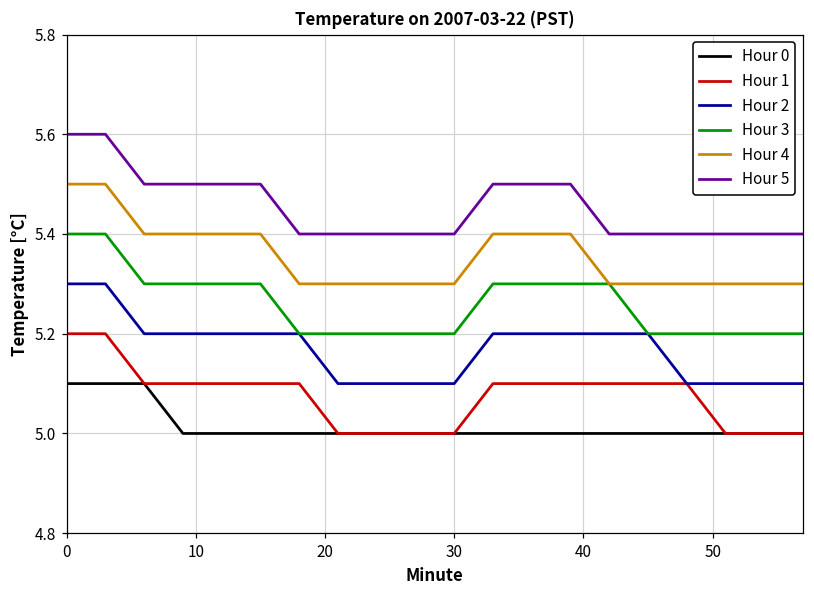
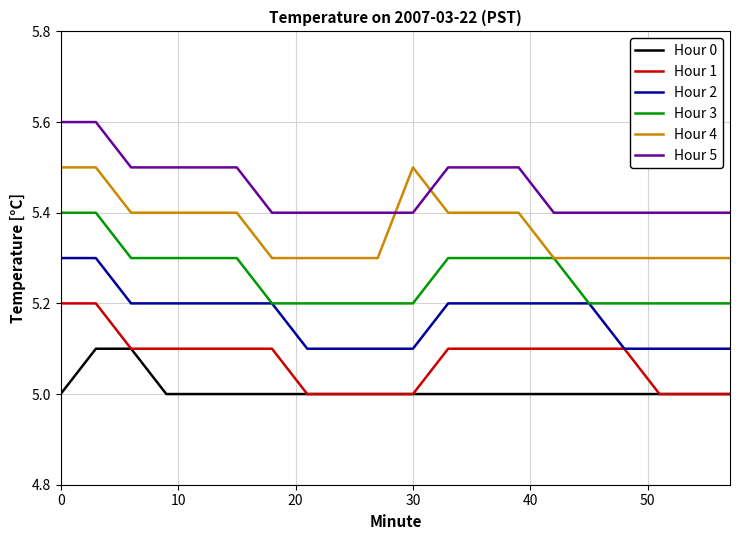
Hour 0, 0: 5.1 -> 5.0
Hour 4, 30: 5.3 -> 5.5
